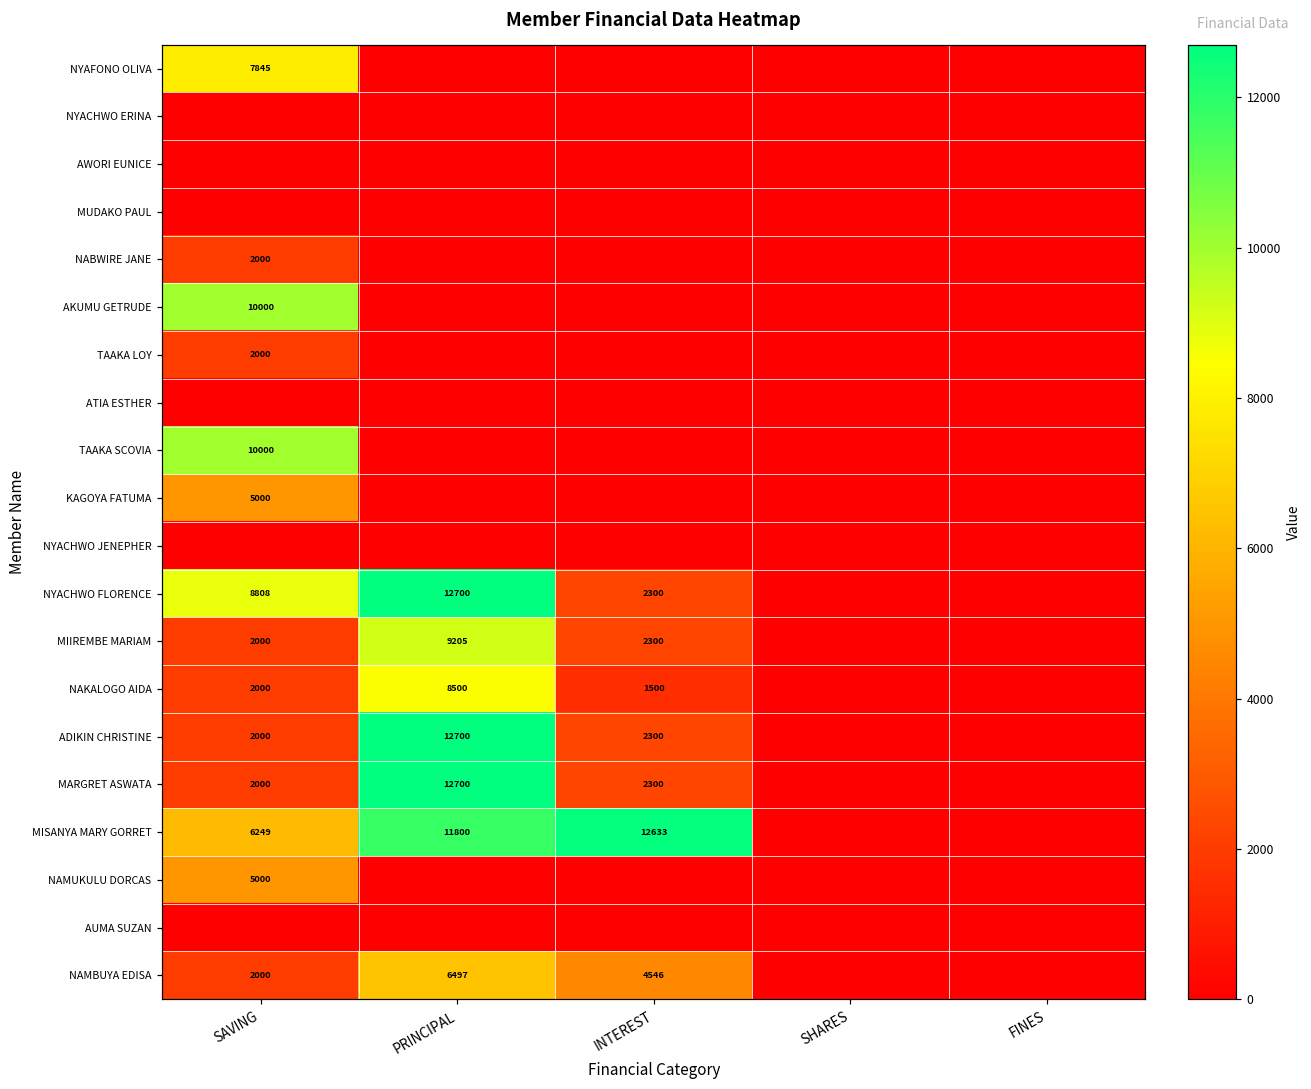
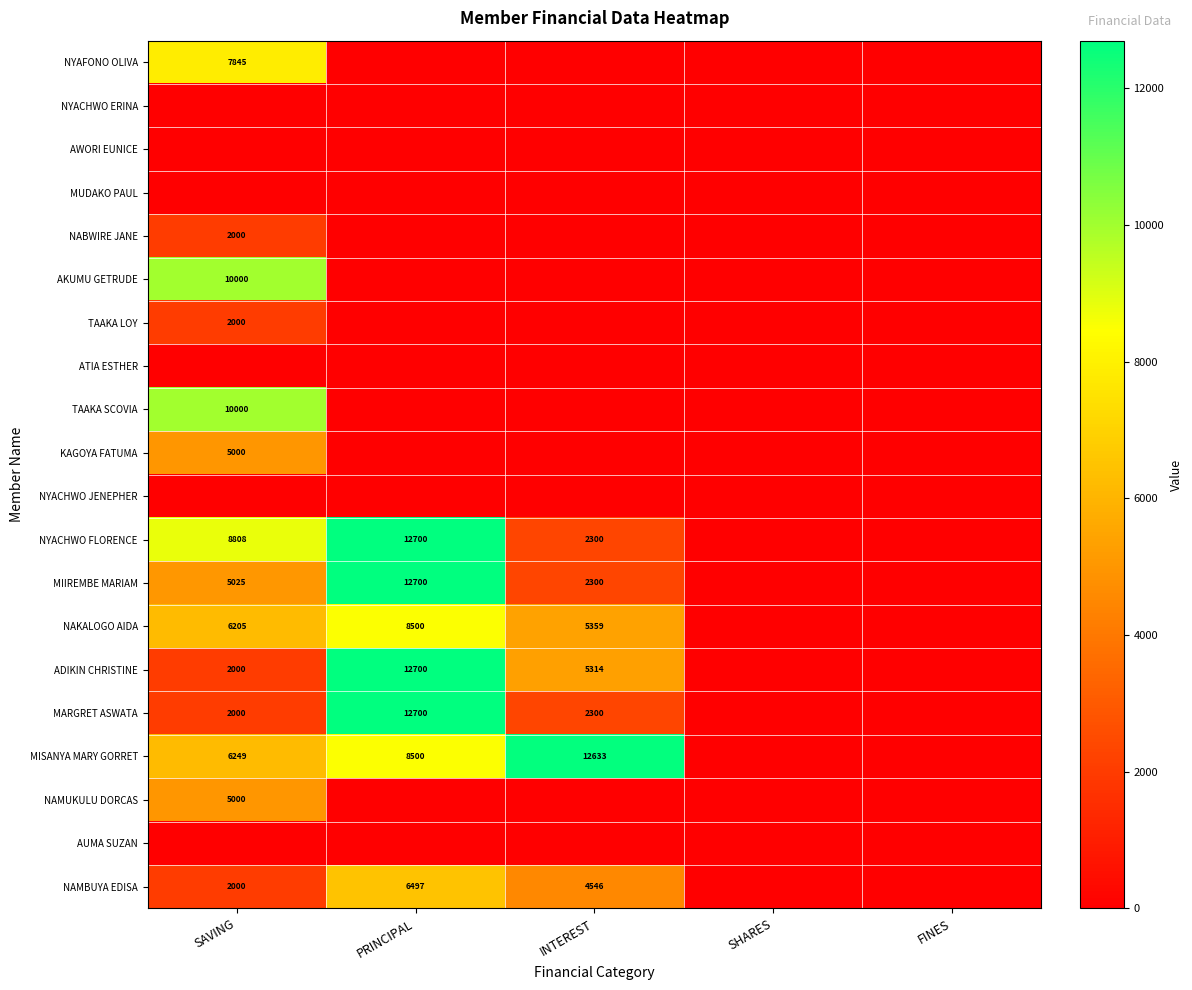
MIIREMBE MARIAM, SAVING: 2000 -> 5025
MIIREMBE MARIAM, PRINCIPAL: 9205 -> 12700
NAKALOGO AIDA, SAVING: 2000 -> 6205
NAKALOGO AIDA, INTEREST: 1500 -> 5359
ADIKIN CHRISTINE, INTEREST: 2300 -> 5314
MISANYA MARY GORRET, PRINCIPAL: 11800 -> 8500
